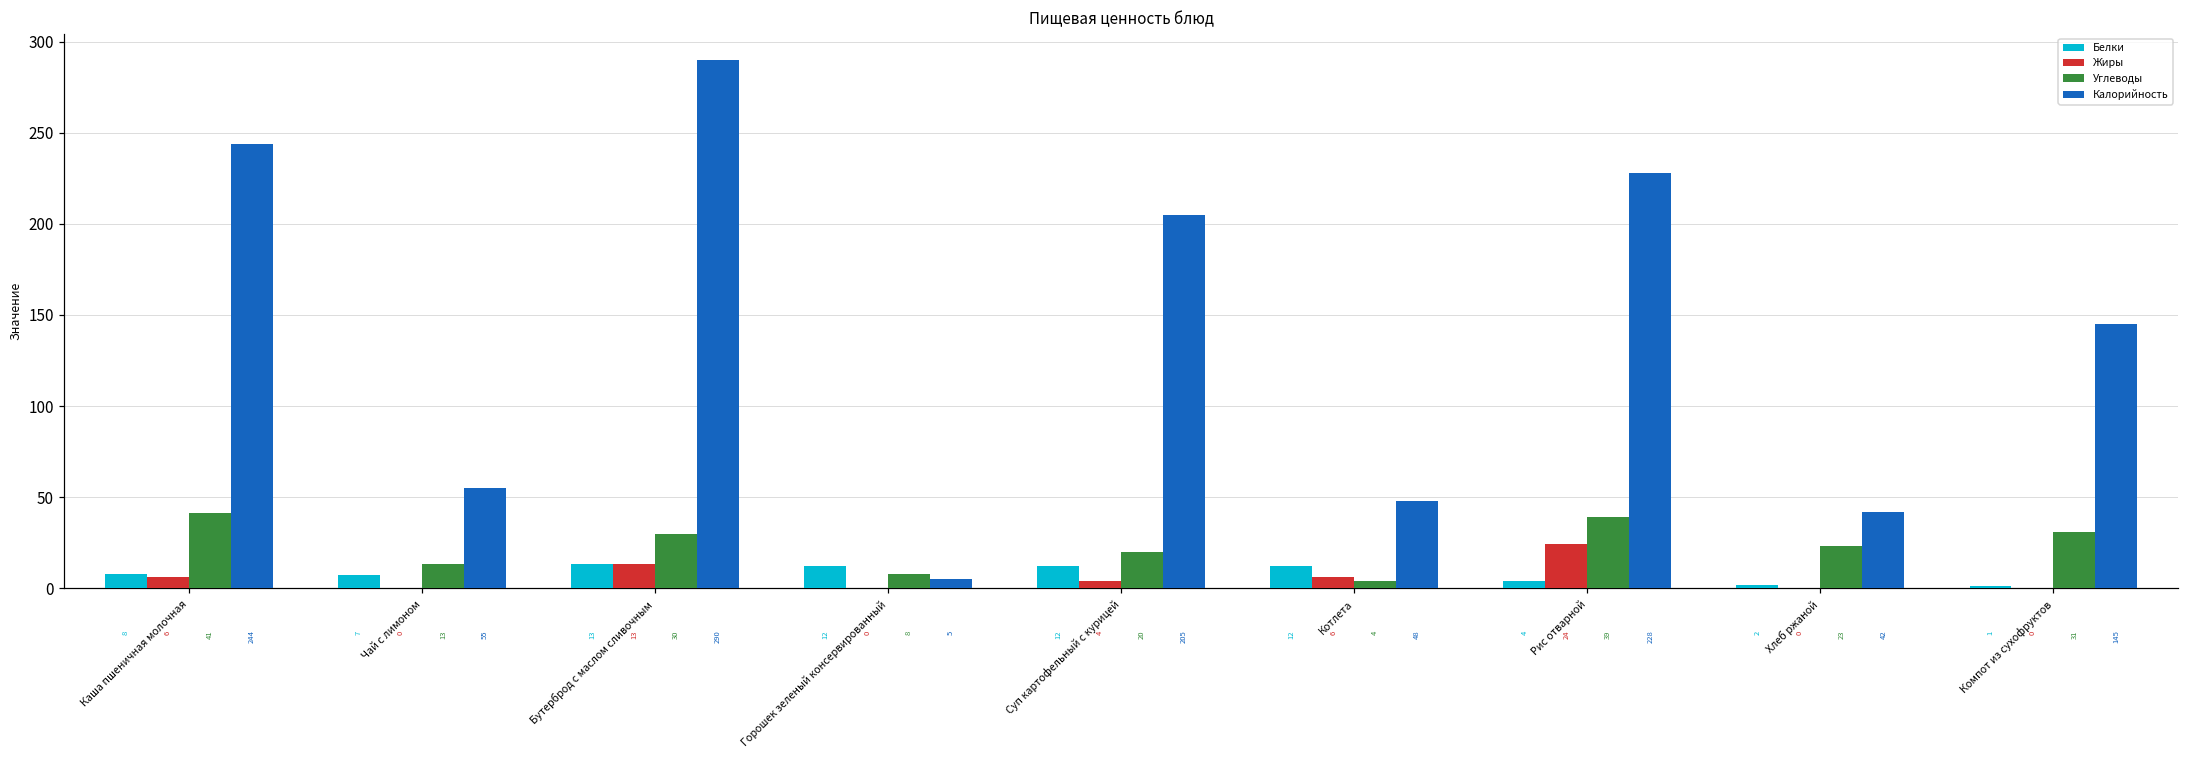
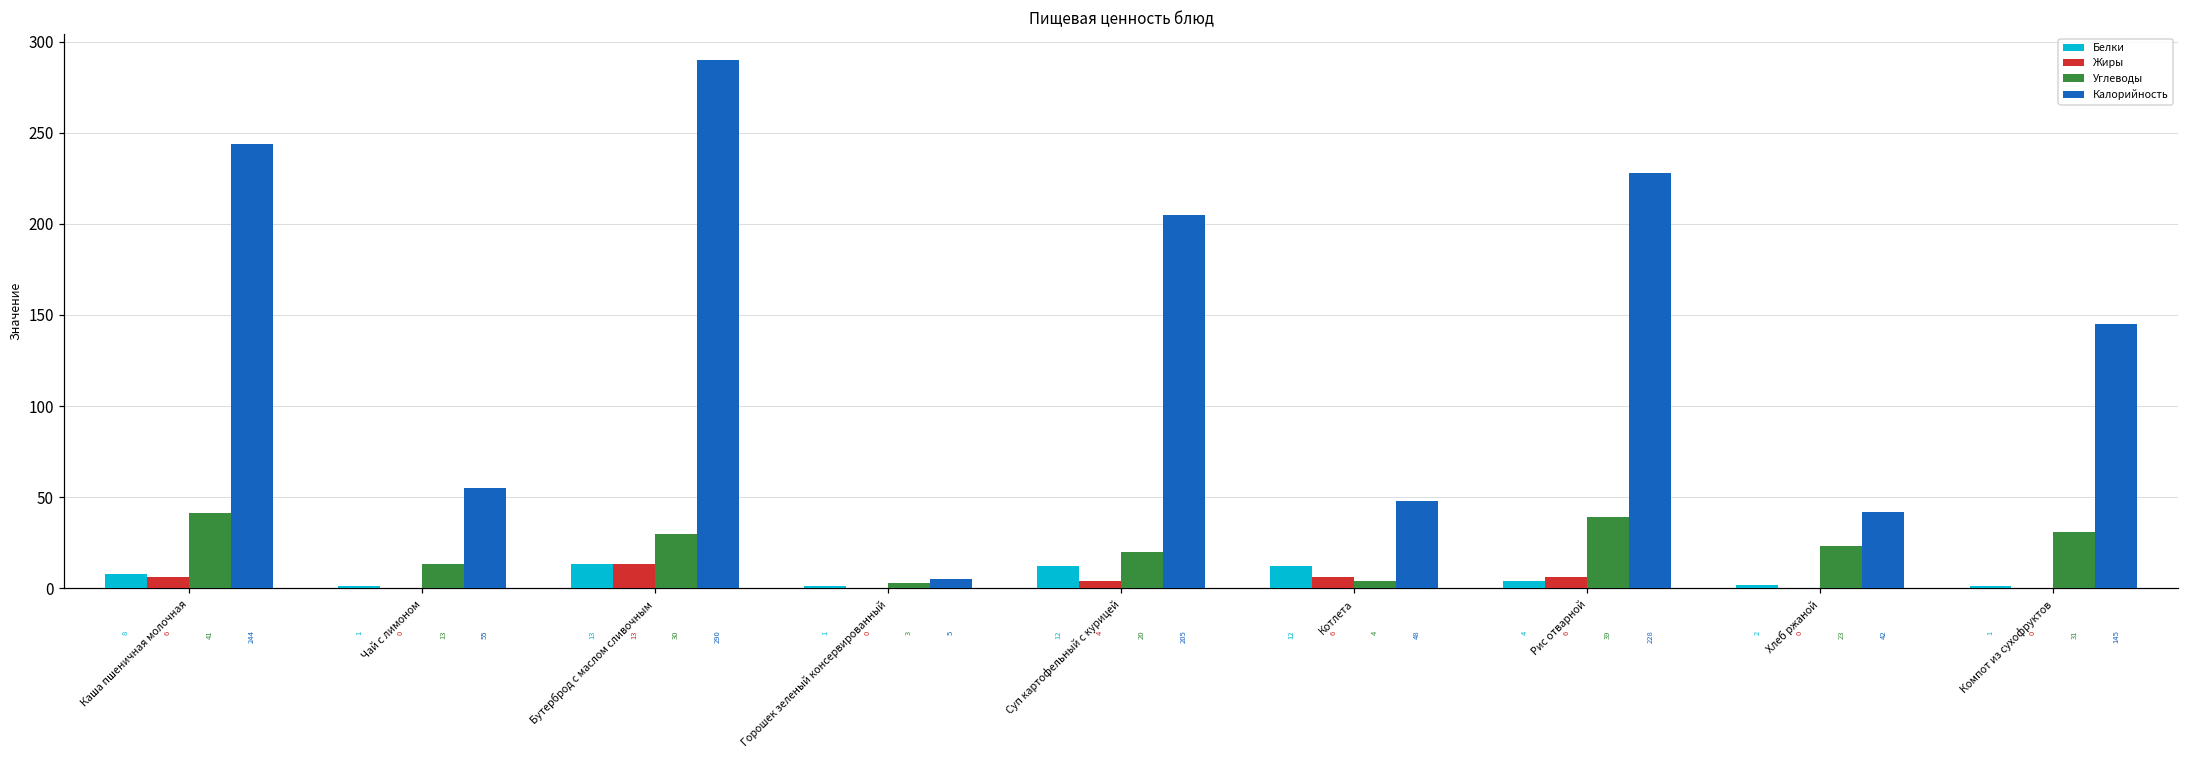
Белки, Чай с лимоном: 7 -> 1
Белки, Горошек зеленый консервированный: 12 -> 1
Углеводы, Горошек зеленый консервированный: 8 -> 3
Жиры, Рис отварной: 24 -> 6
